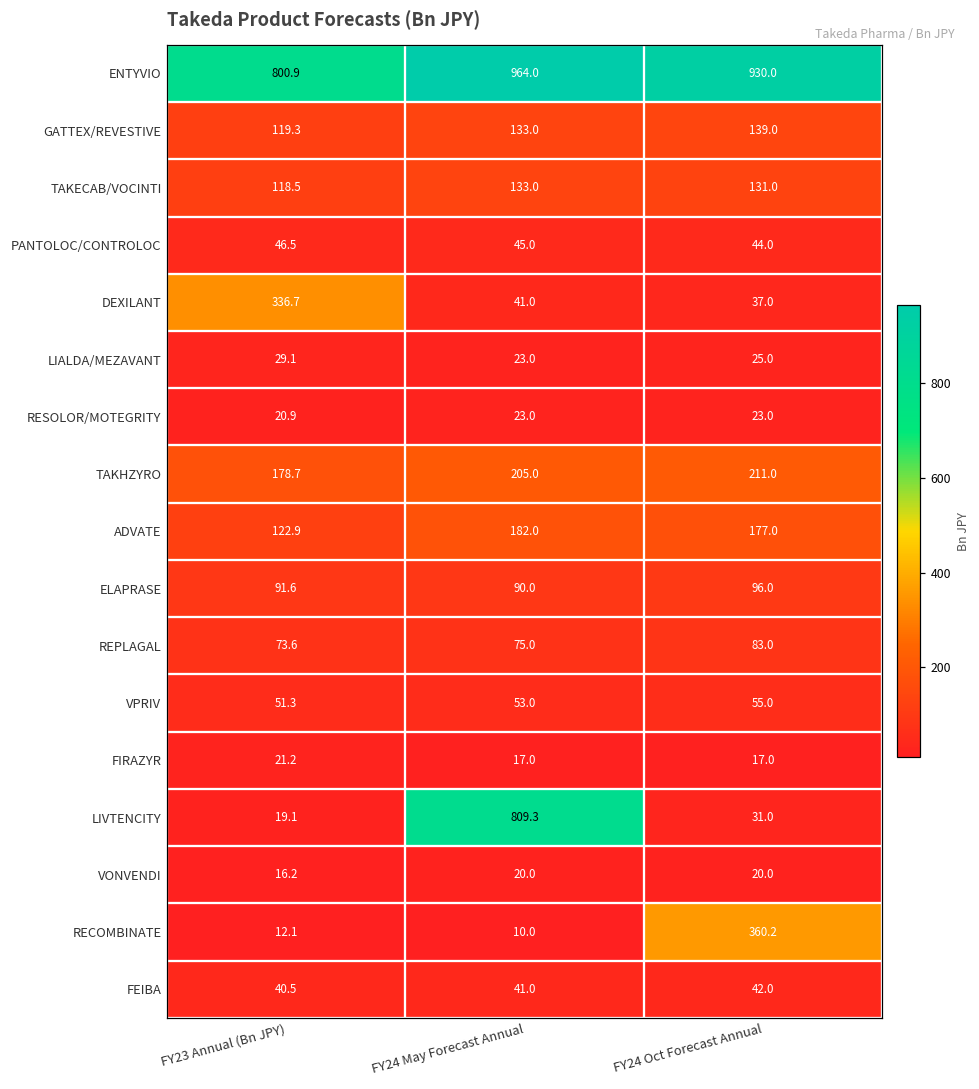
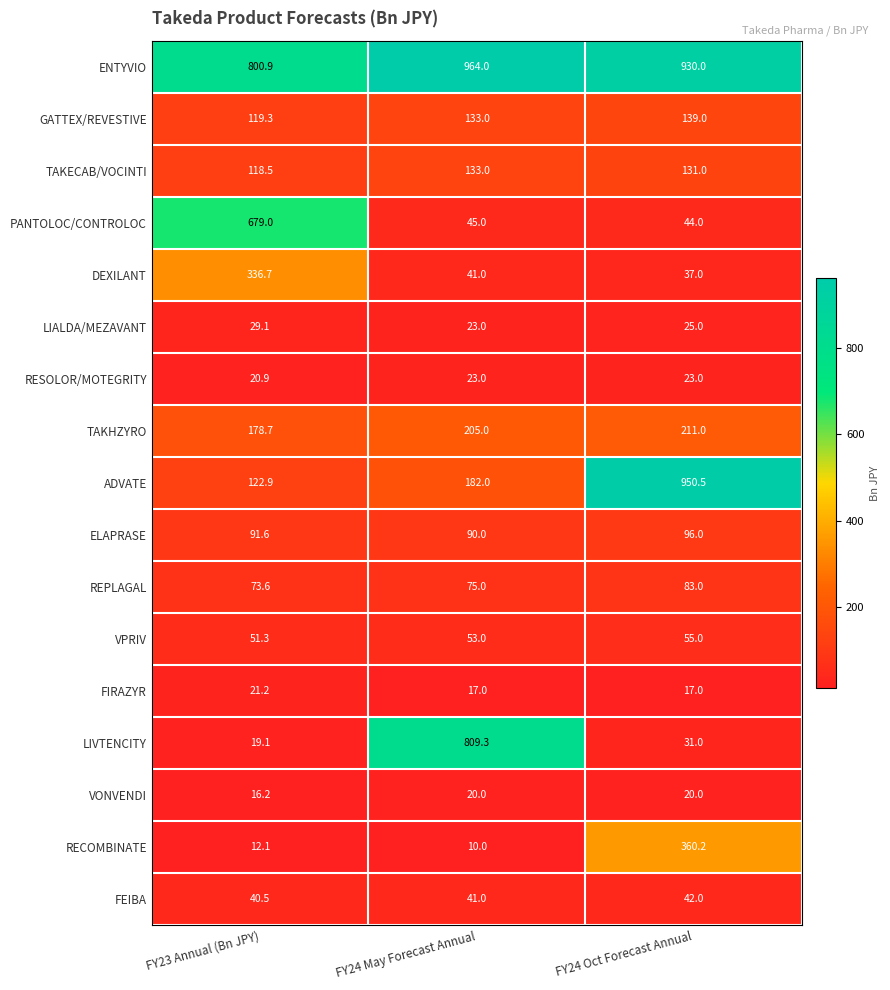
PANTOLOC/CONTROLOC, FY23 Annual (Bn JPY): 46.5 -> 679.0
ADVATE, FY24 Oct Forecast Annual: 177.0 -> 950.5
